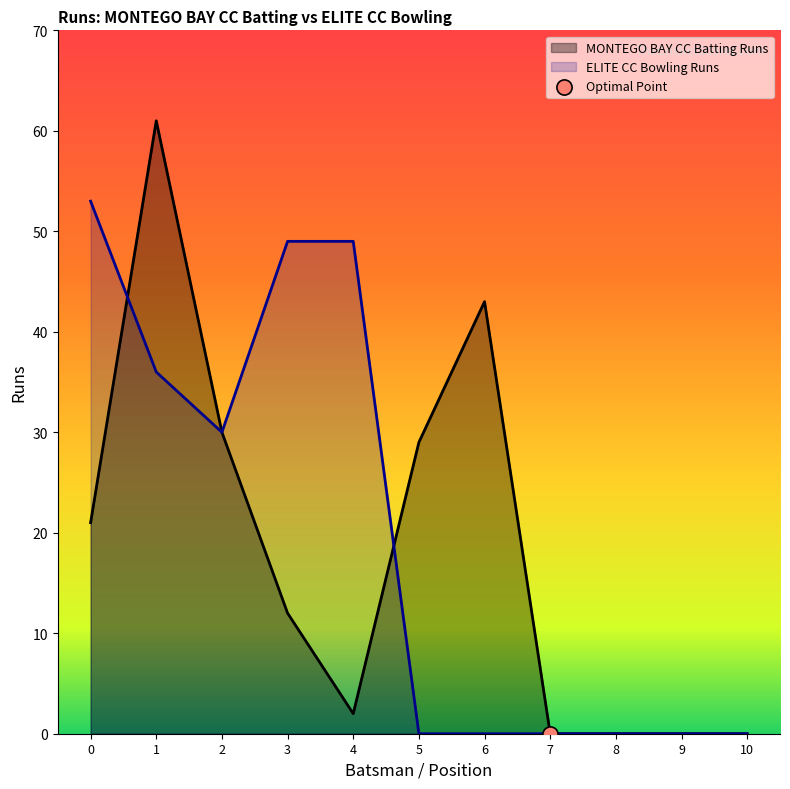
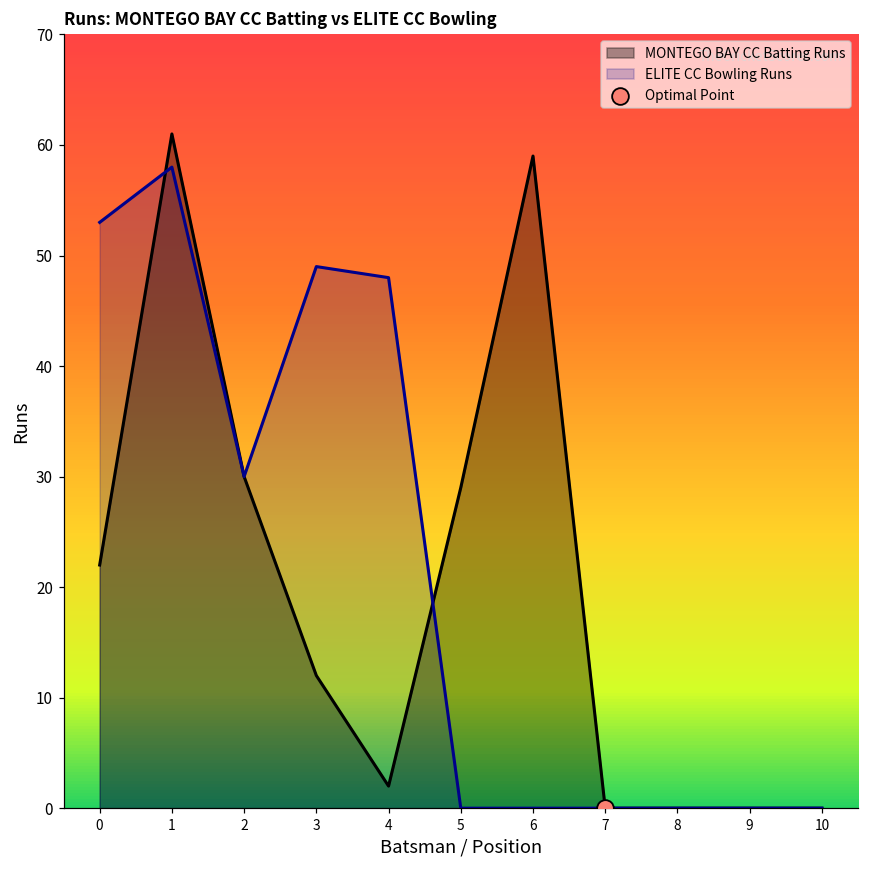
MONTEGO BAY CC Batting Runs, 0: 21 -> 22
ELITE CC Bowling Runs, 1: 36 -> 58
ELITE CC Bowling Runs, 4: 49 -> 48
MONTEGO BAY CC Batting Runs, 6: 43 -> 59
